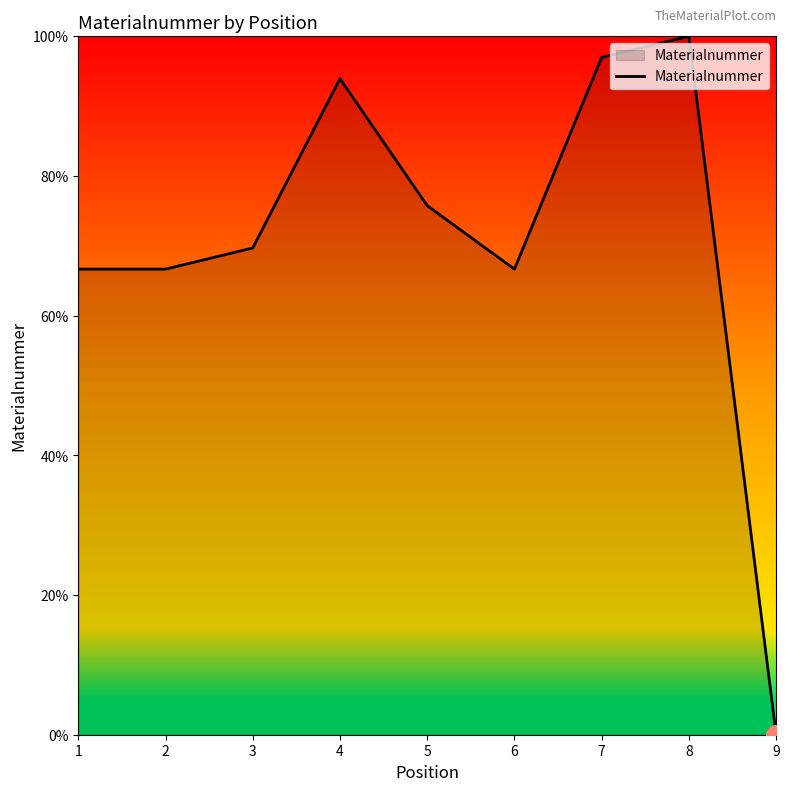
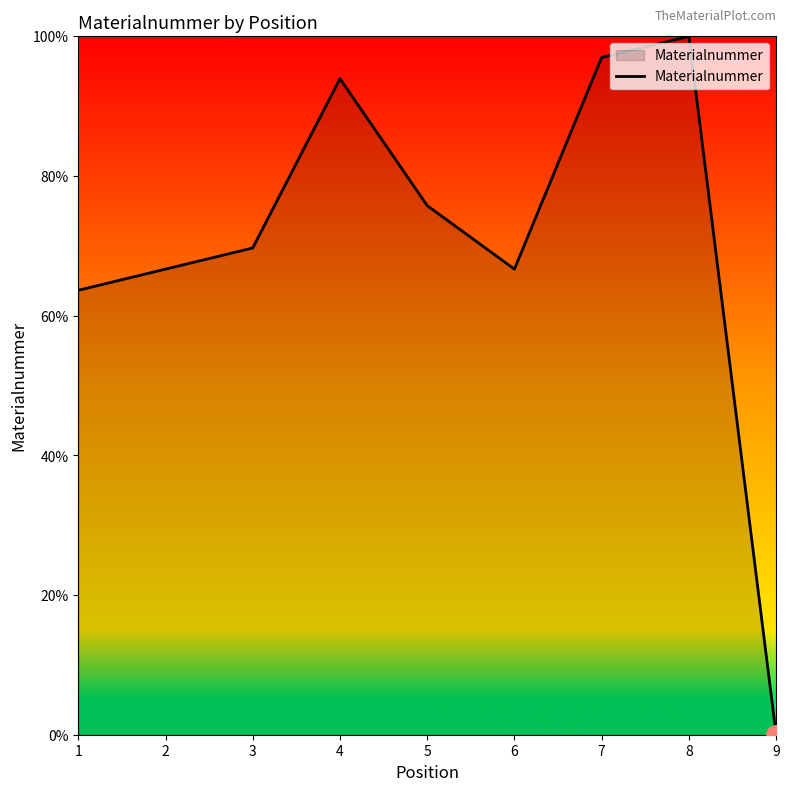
Materialnummer, 1: 67% -> 64%
